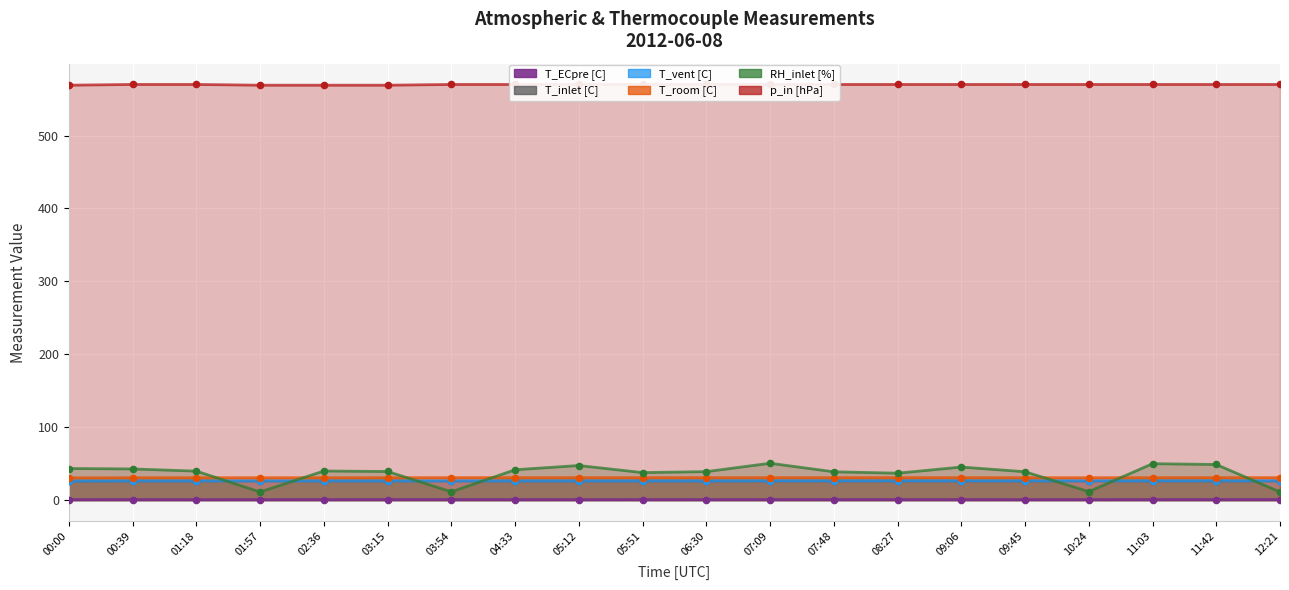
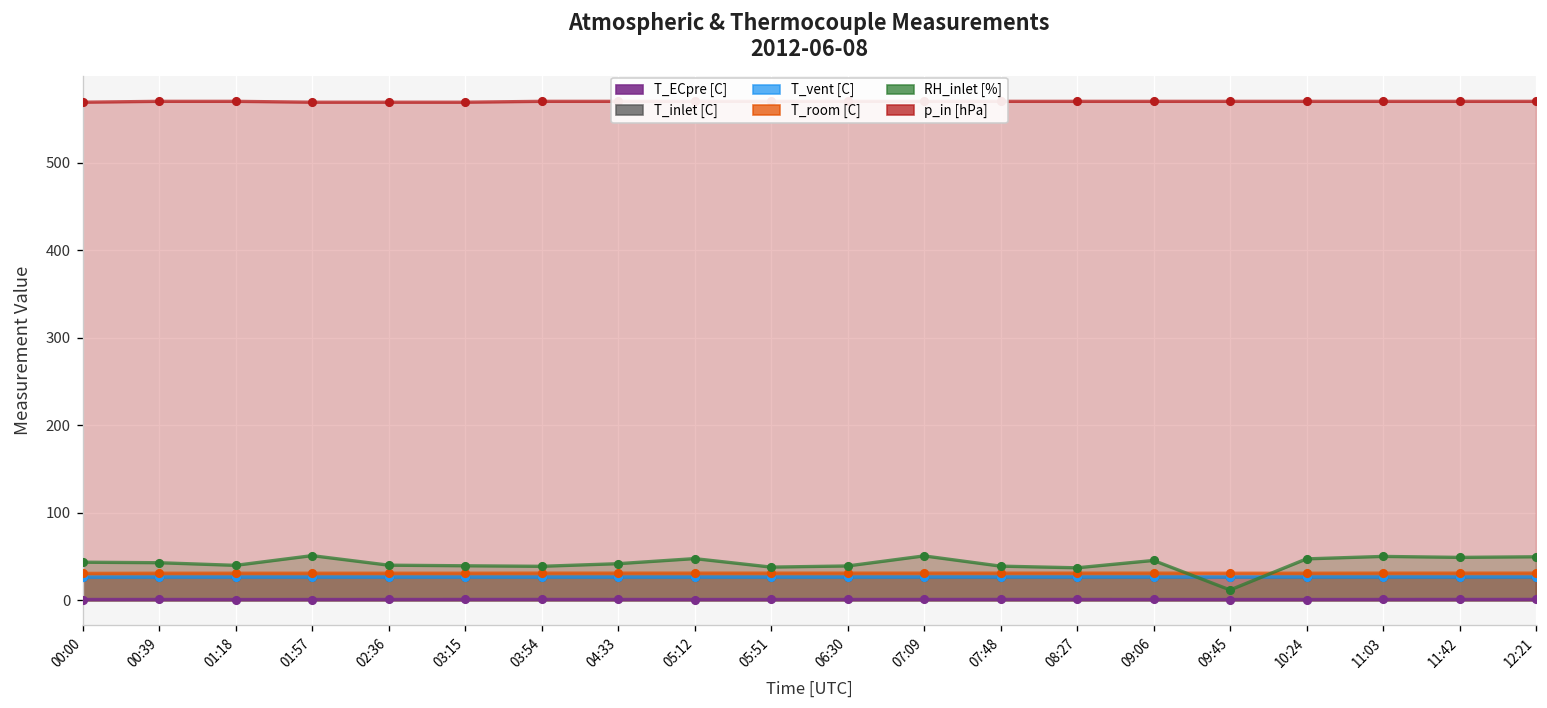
RH_inlet [%], 01:57: 10 -> 50
RH_inlet [%], 03:54: 10 -> 40
RH_inlet [%], 09:45: 40 -> 10
RH_inlet [%], 10:24: 10 -> 50
RH_inlet [%], 12:21: 10 -> 50
